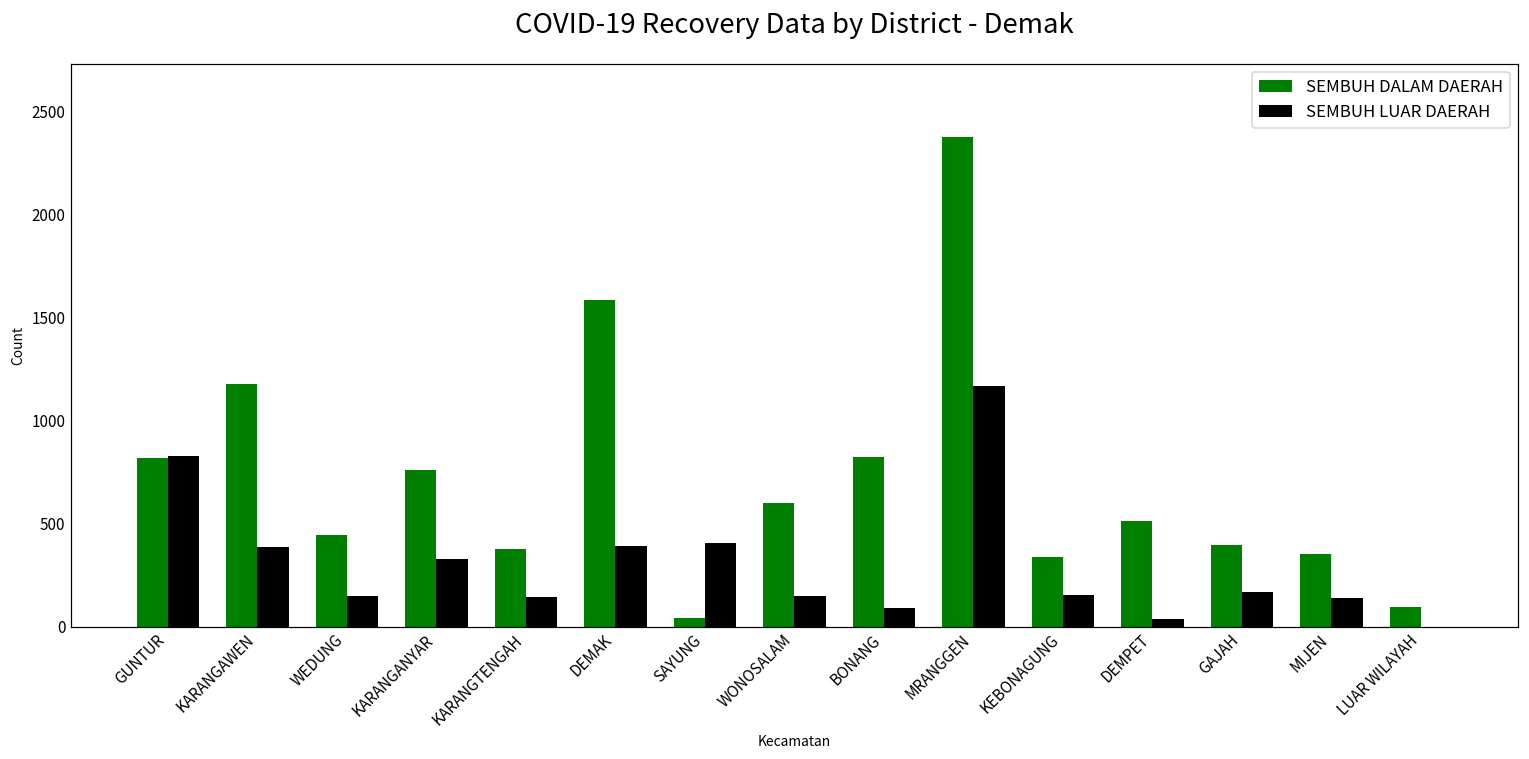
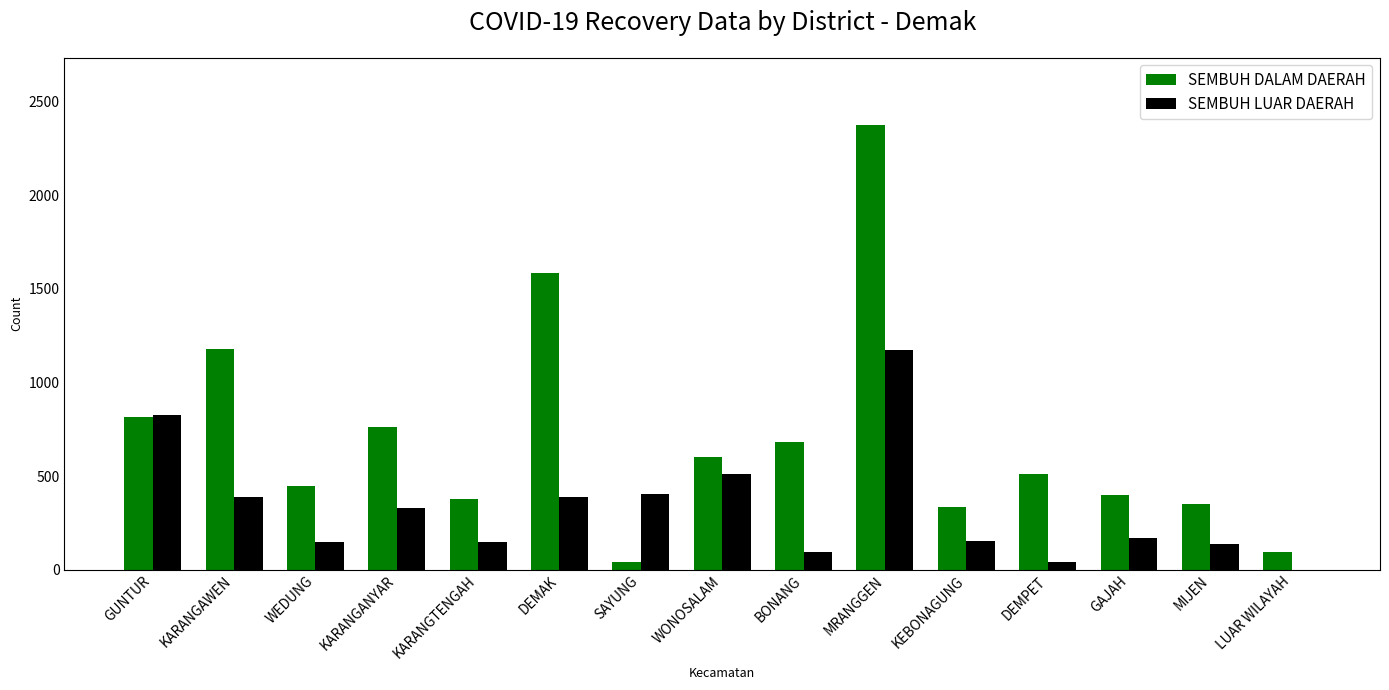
SEMBUH LUAR DAERAH, WONOSALAM: 150 -> 510
SEMBUH DALAM DAERAH, BONANG: 820 -> 680
